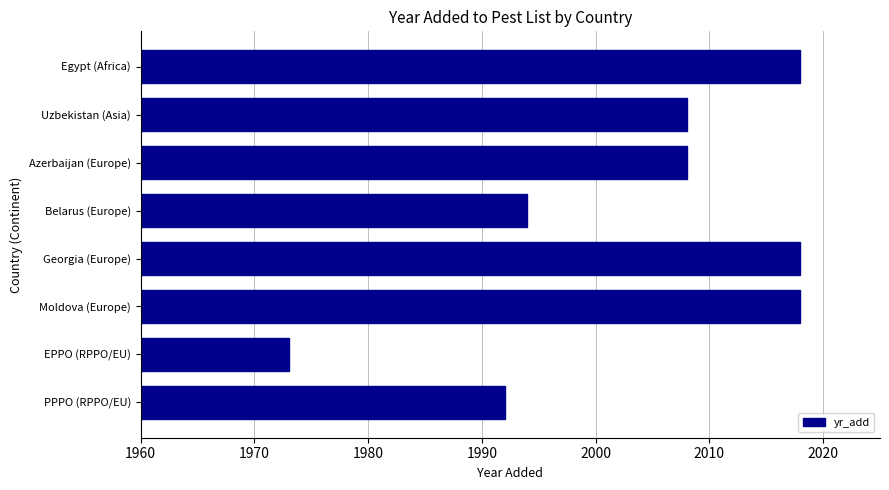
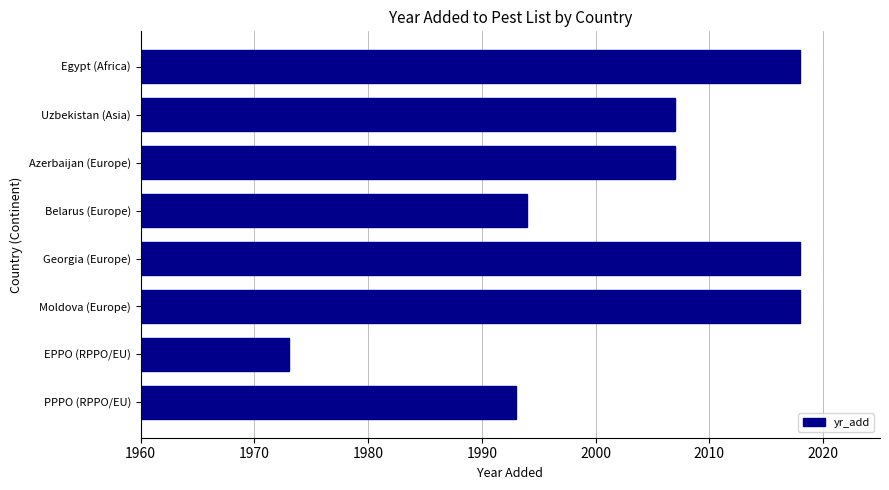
Uzbekistan (Asia): 2008 -> 2007
Azerbaijan (Europe): 2008 -> 2007
PPPO (RPPO/EU): 1992 -> 1993
